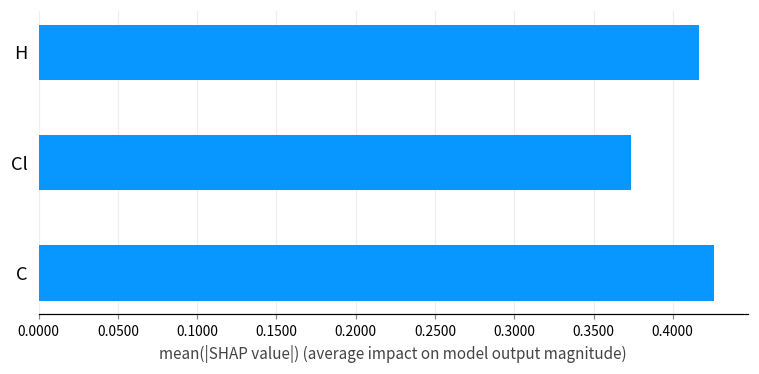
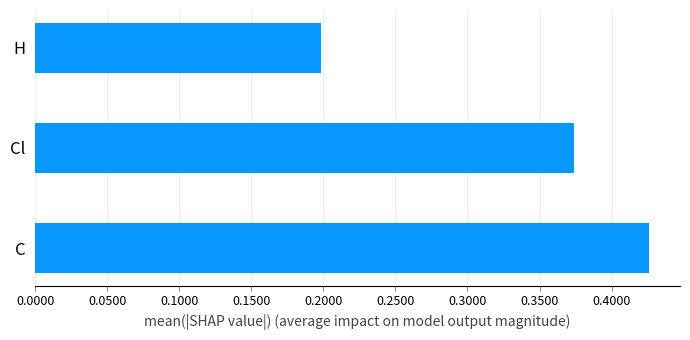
H: 0.417 -> 0.198
